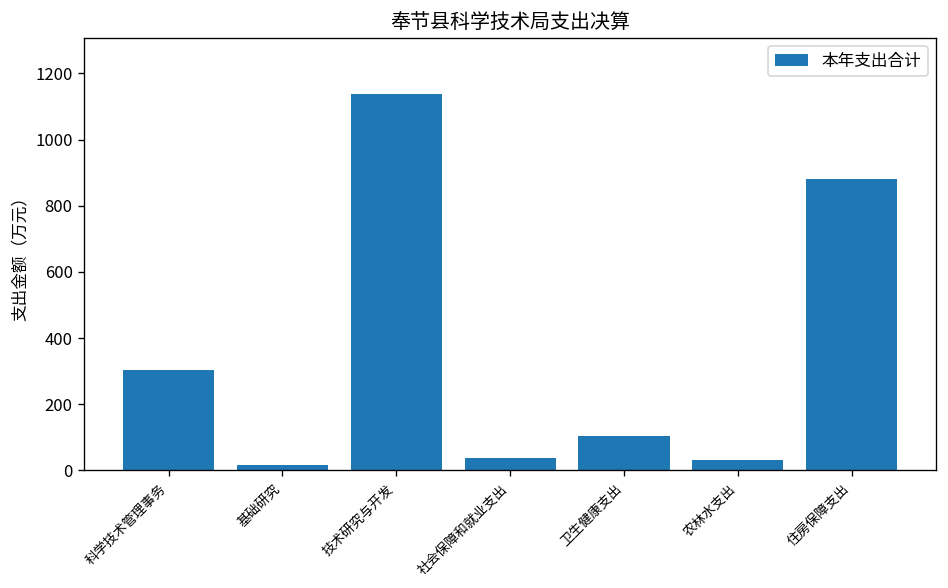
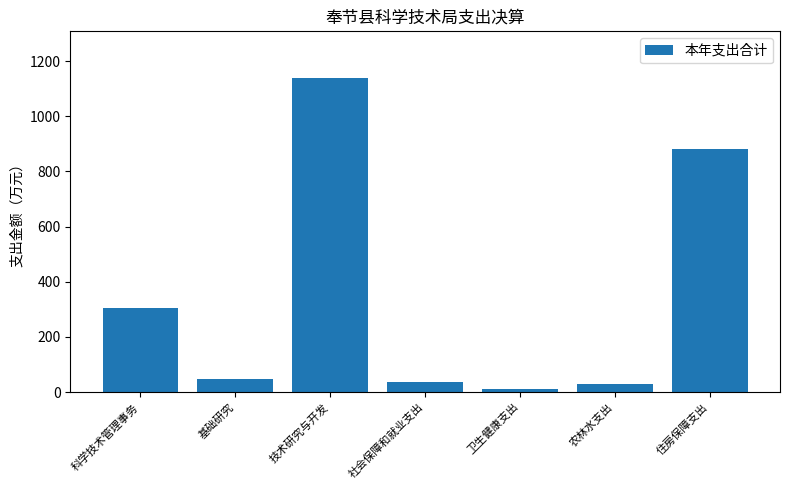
基础研究: 20 -> 50
卫生健康支出: 100 -> 10
